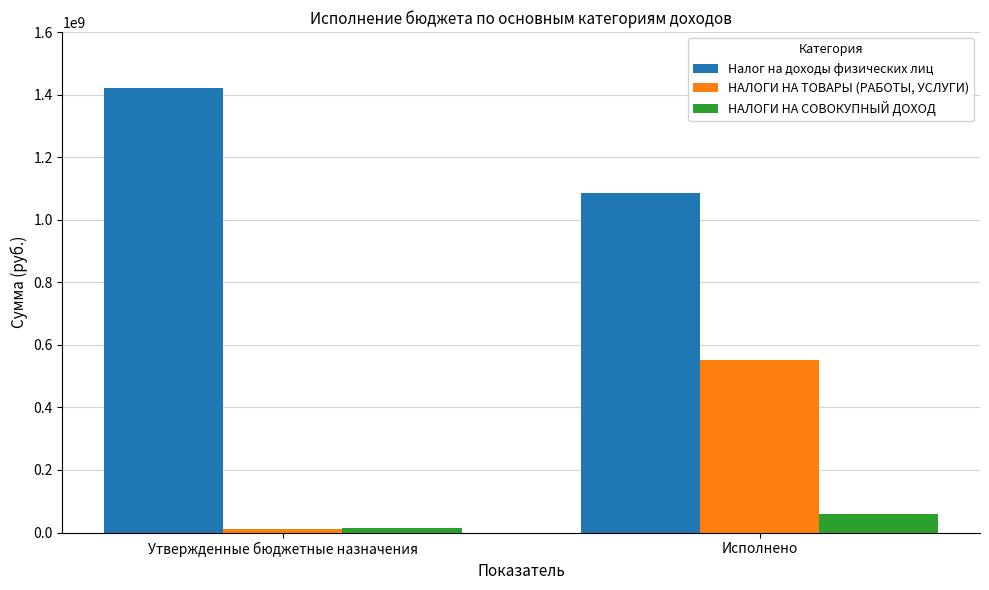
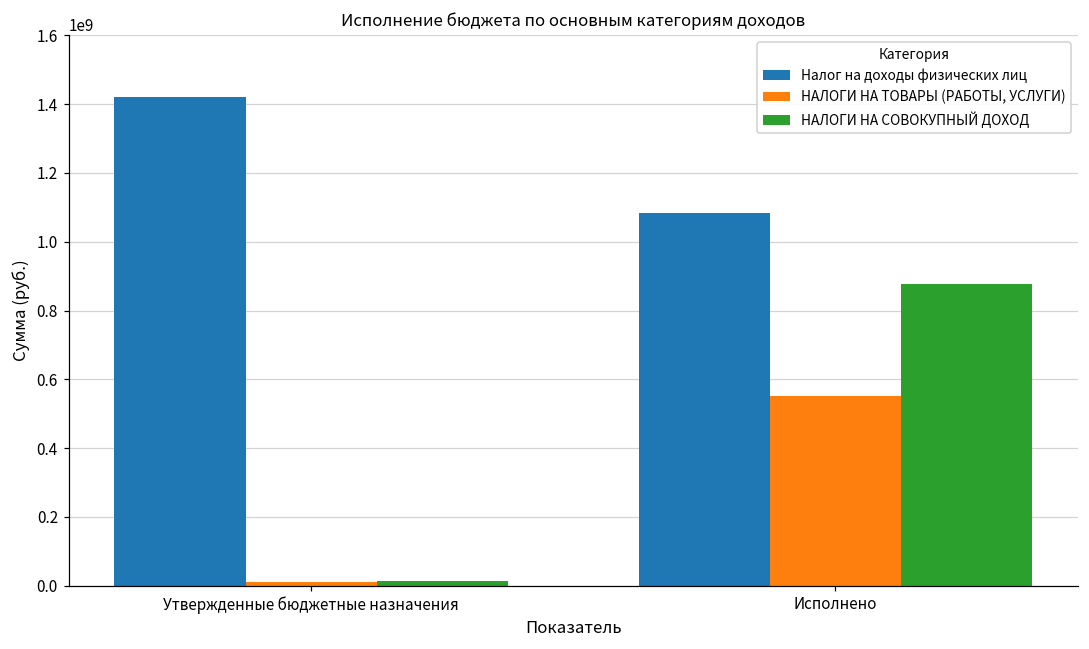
НАЛОГИ НА СОВОКУПНЫЙ ДОХОД, Исполнено: 60000000 -> 880000000
